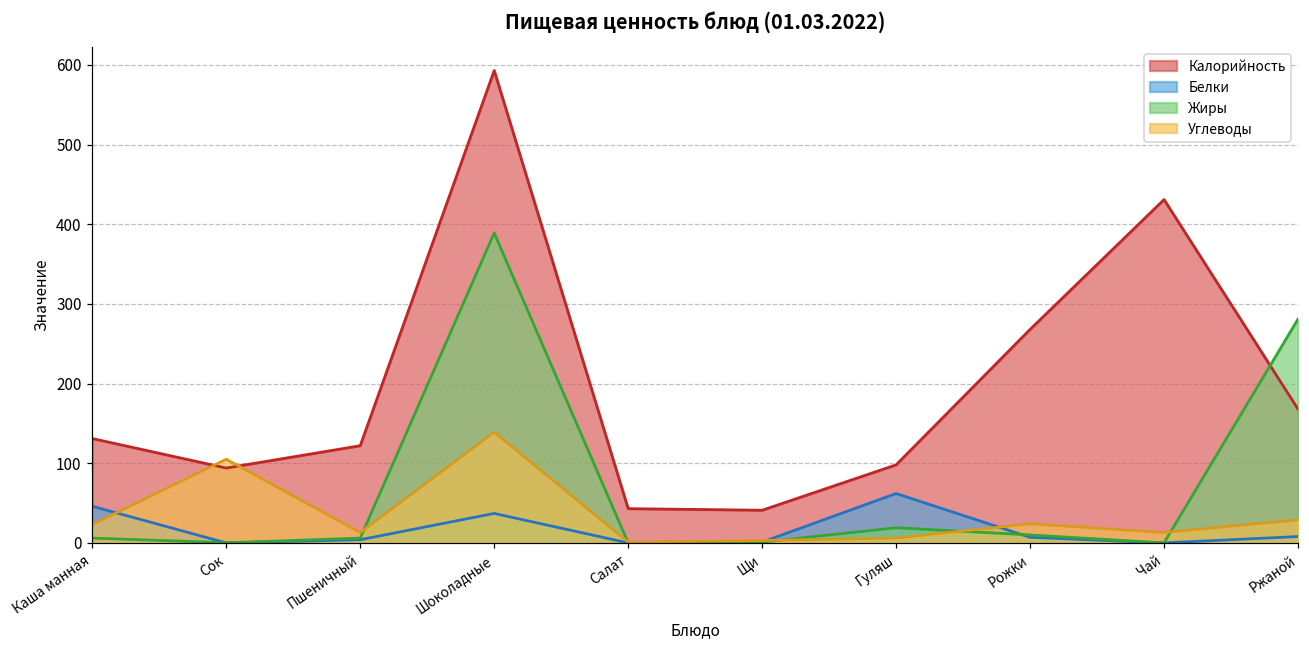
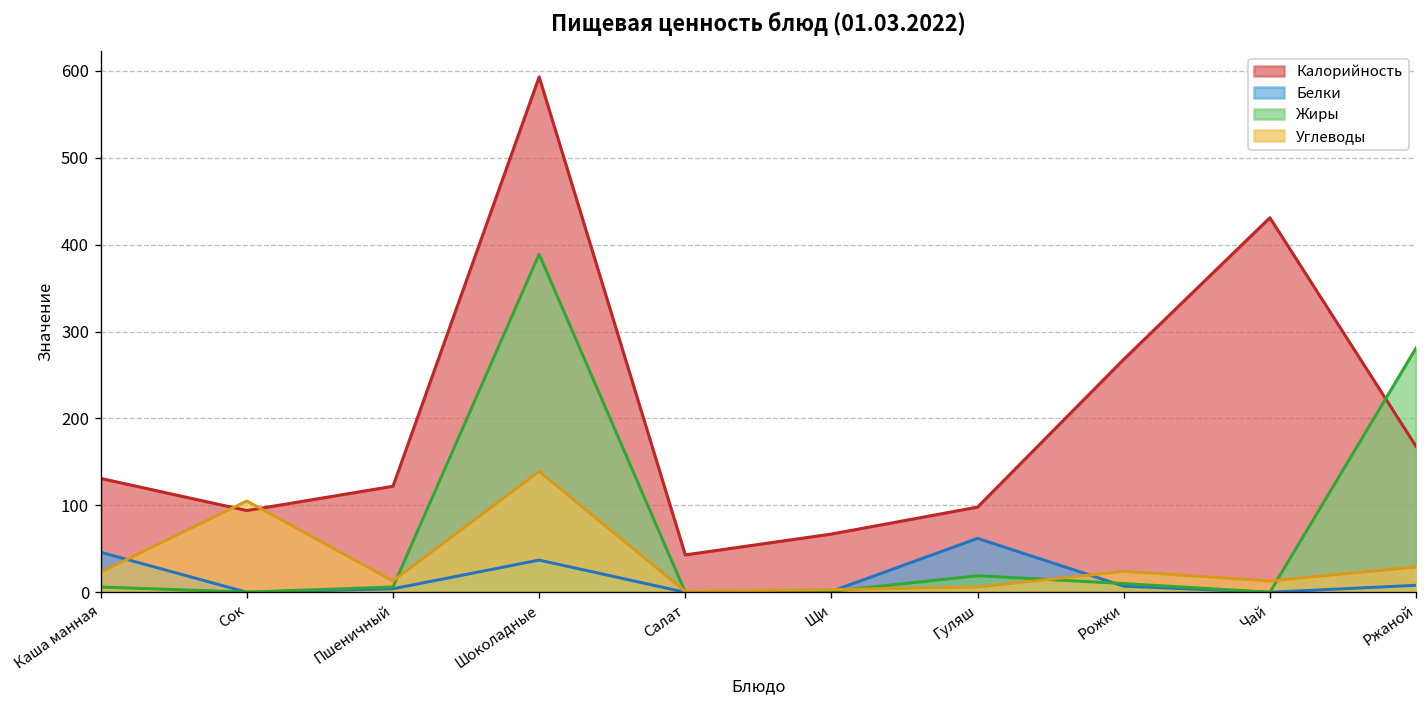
Калорийность, Щи: 40 -> 70
